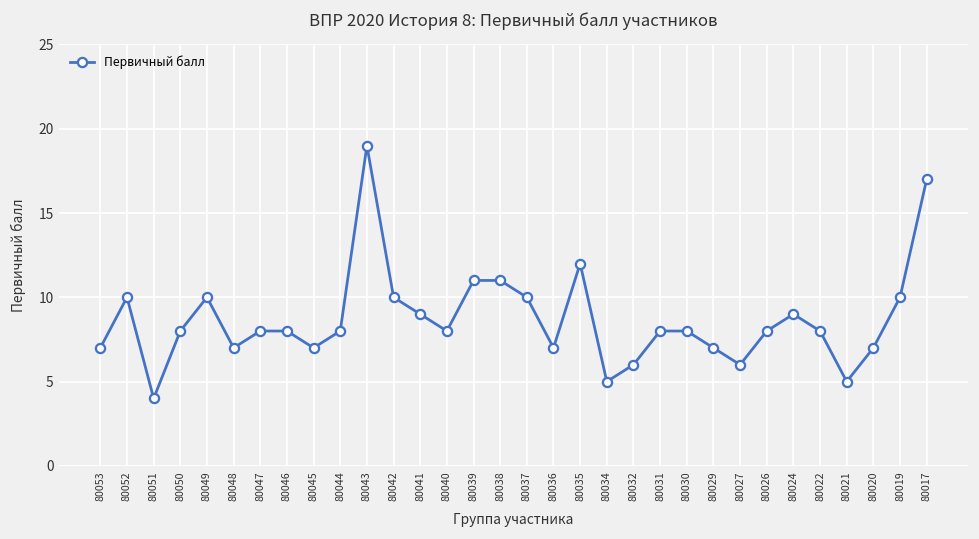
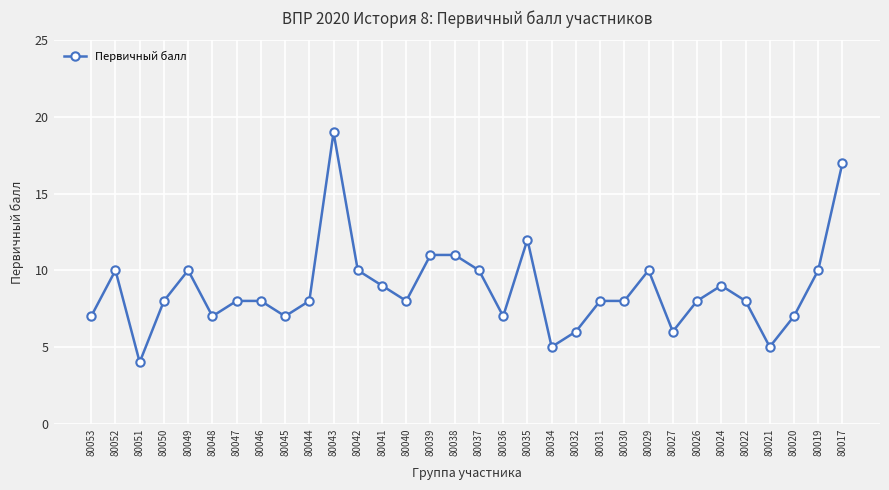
80029: 7 -> 10
